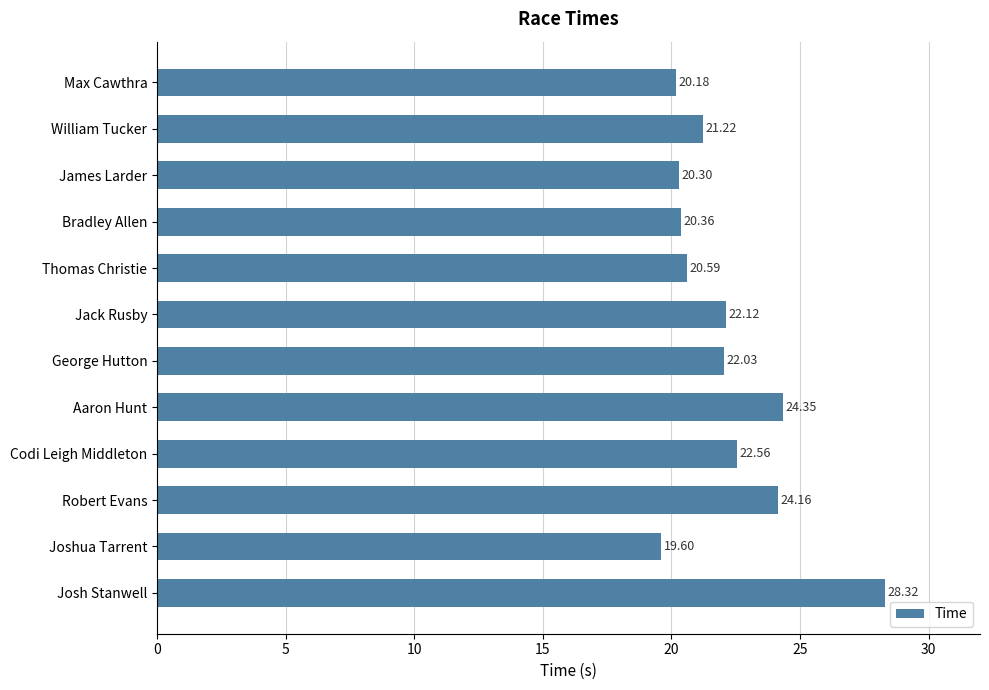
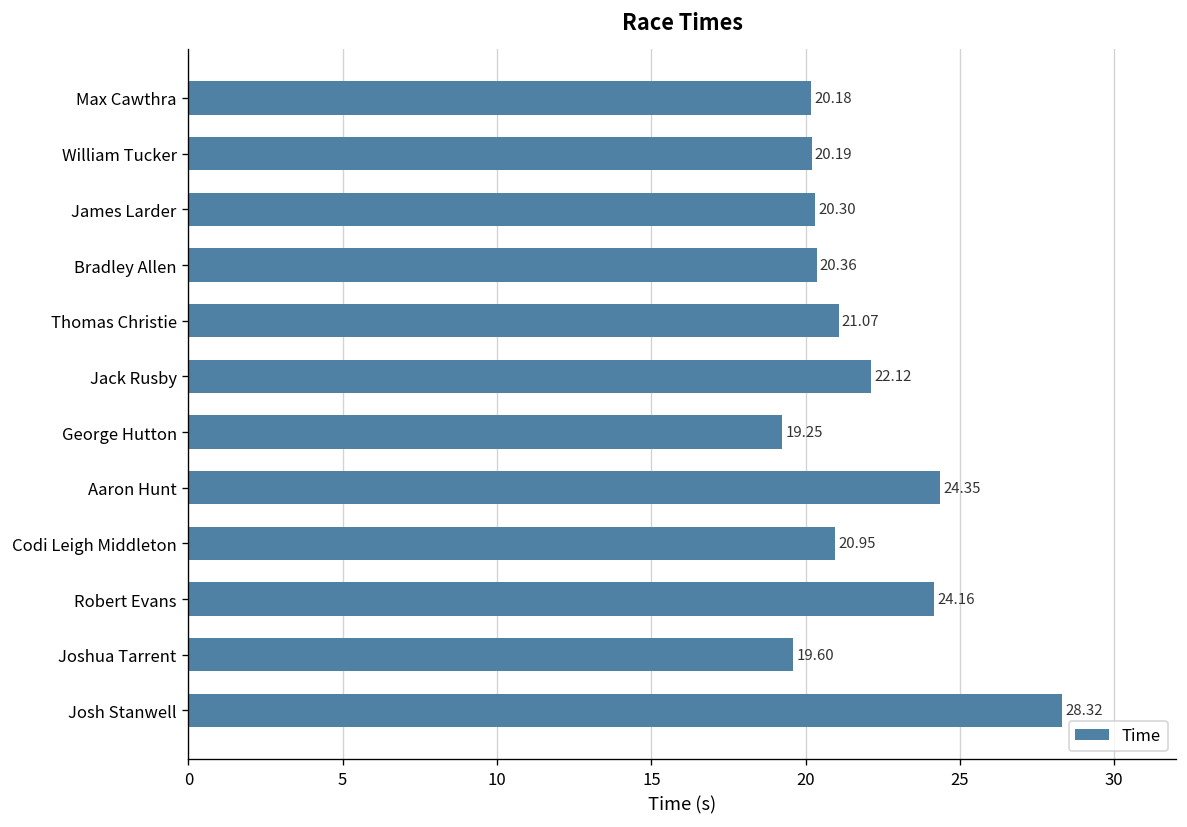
William Tucker: 21.22 -> 20.19
Thomas Christie: 20.59 -> 21.07
George Hutton: 22.03 -> 19.25
Codi Leigh Middleton: 22.56 -> 20.95
